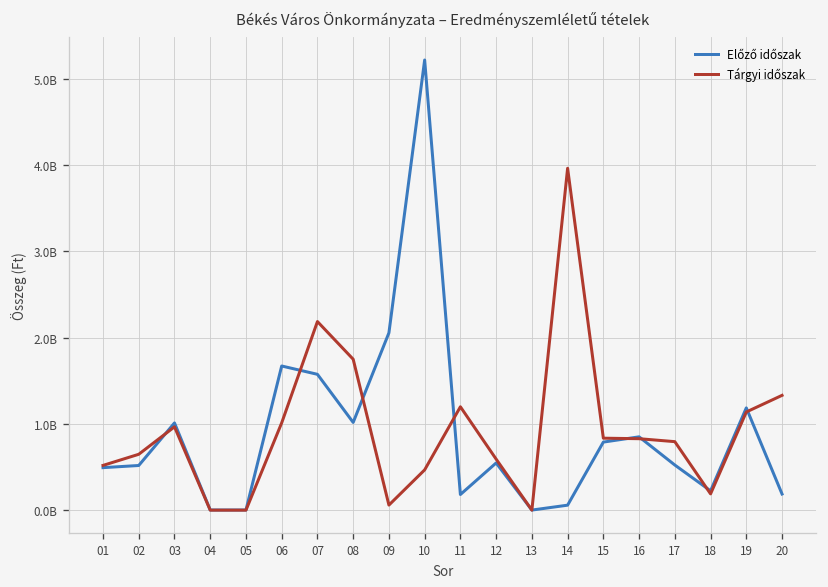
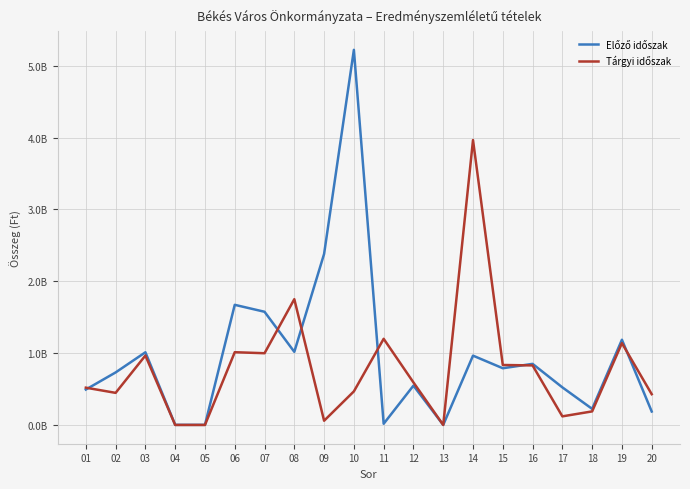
Előző időszak, 02: 500000000 -> 700000000
Tárgyi időszak, 02: 600000000 -> 400000000
Tárgyi időszak, 07: 2200000000 -> 1000000000
Előző időszak, 09: 2100000000 -> 2400000000
Előző időszak, 11: 200000000 -> 0
Előző időszak, 14: 100000000 -> 1000000000
Tárgyi időszak, 17: 800000000 -> 100000000
Tárgyi időszak, 20: 1300000000 -> 400000000
